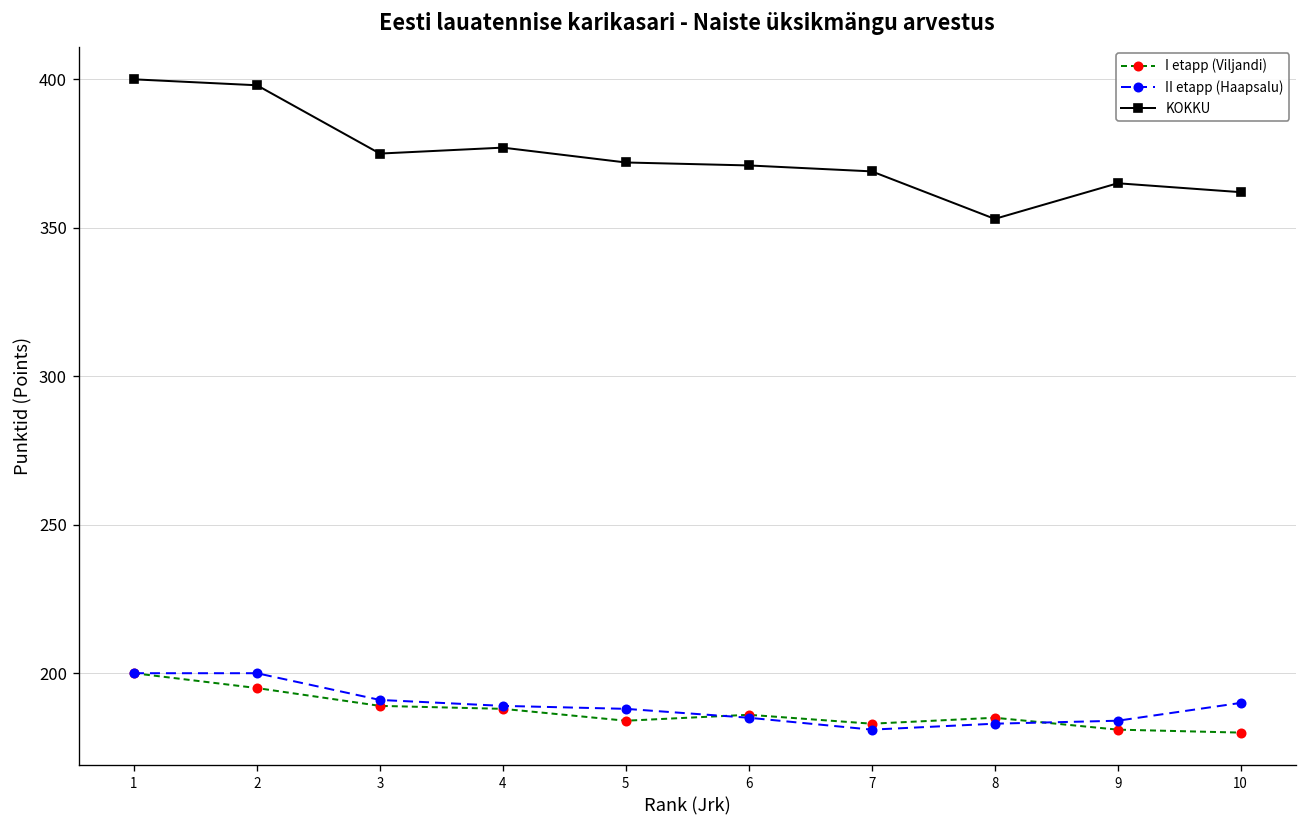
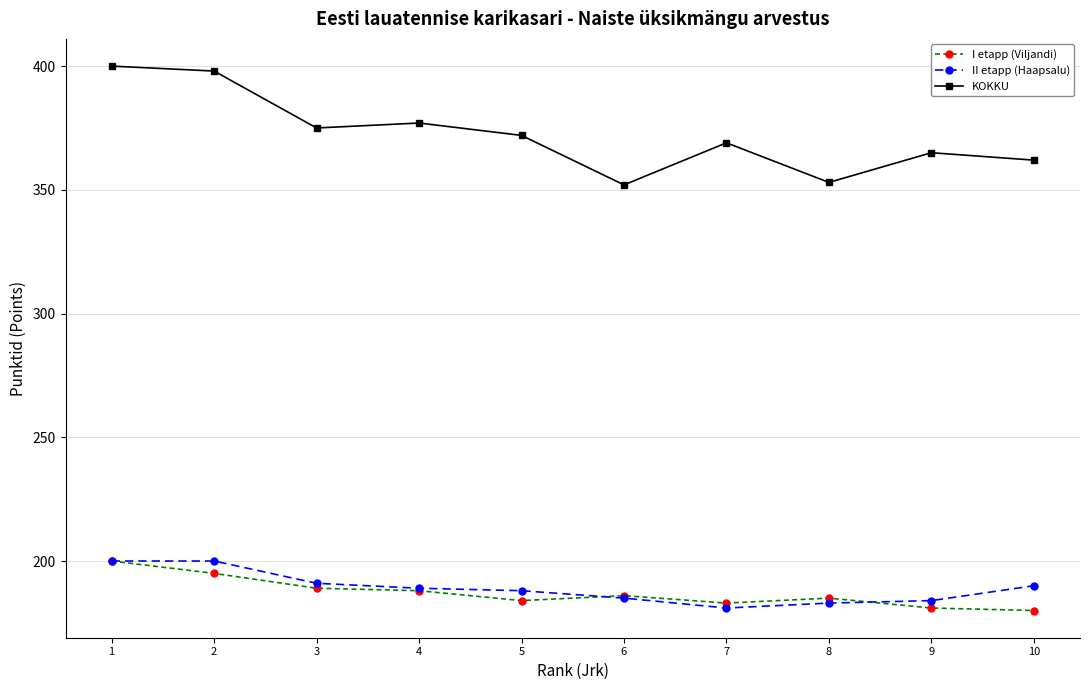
KOKKU, 6: 371 -> 352
